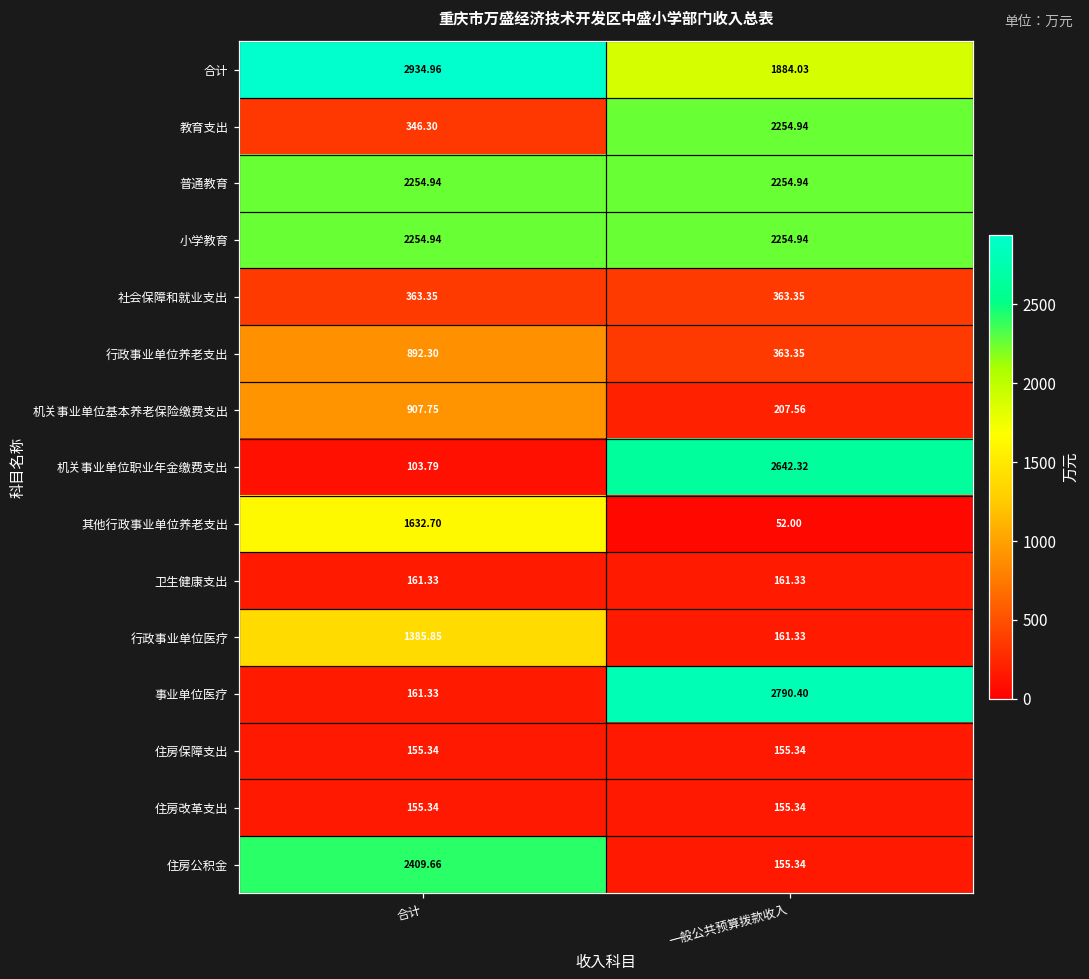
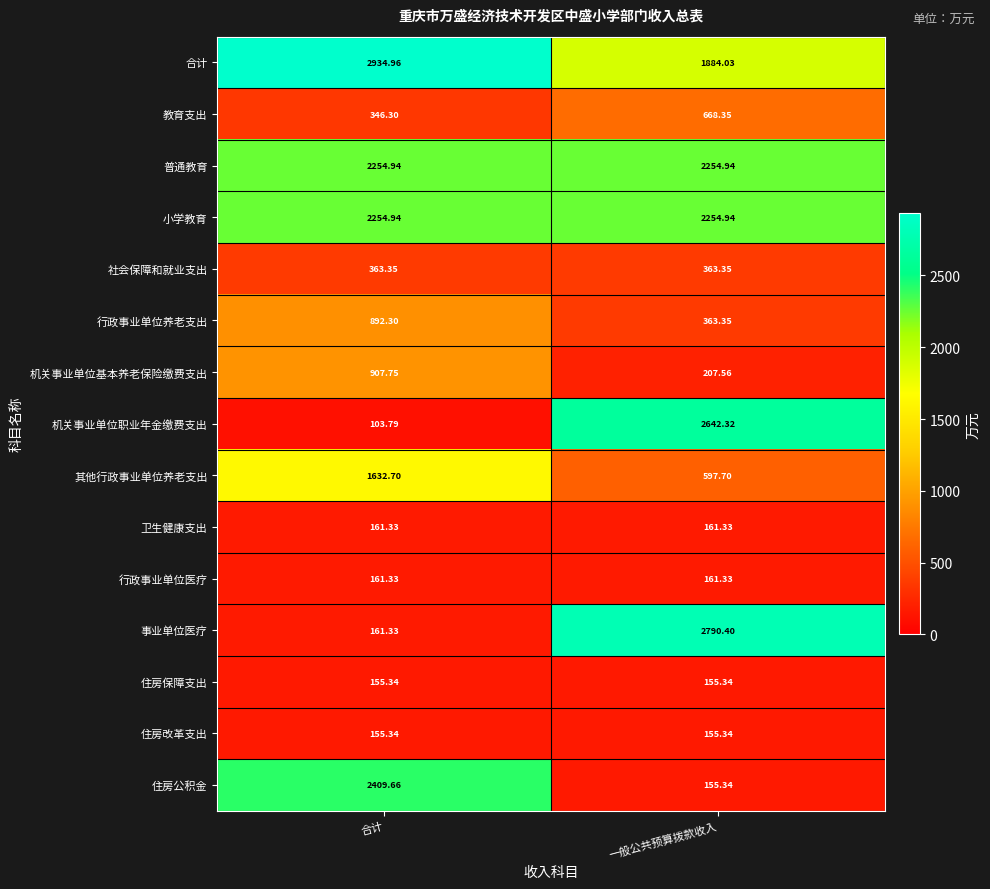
教育支出, 一般公共预算拨款收入: 2254.94 -> 668.35
其他行政事业单位养老支出, 一般公共预算拨款收入: 52.00 -> 597.70
行政事业单位医疗, 合计: 1385.85 -> 161.33
